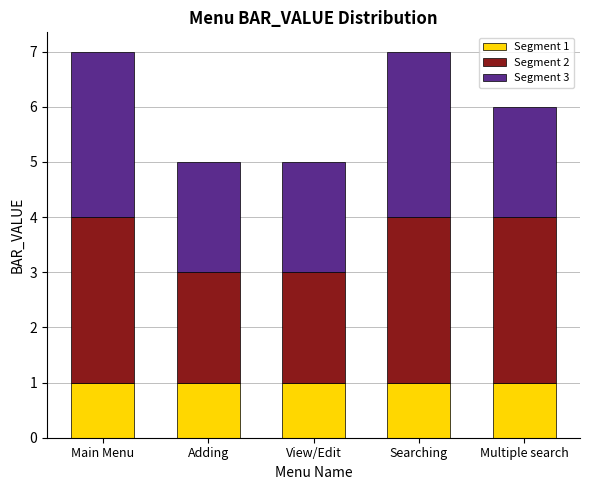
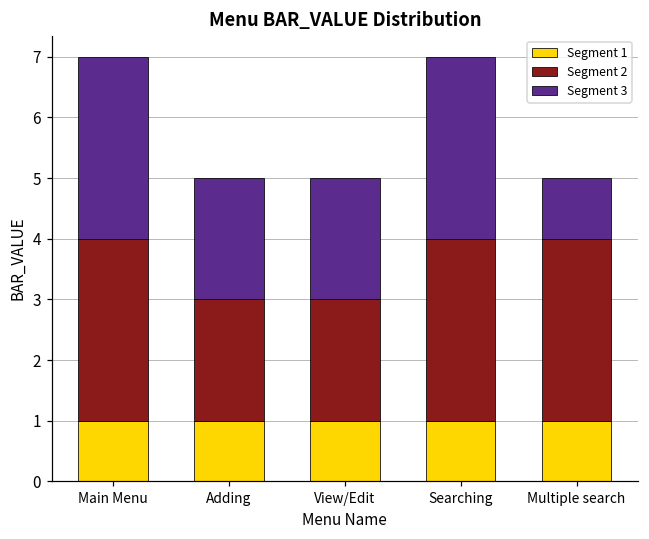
Segment 3, Multiple search: 2 -> 1
